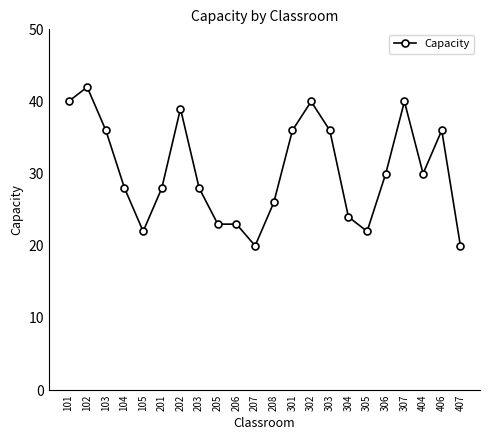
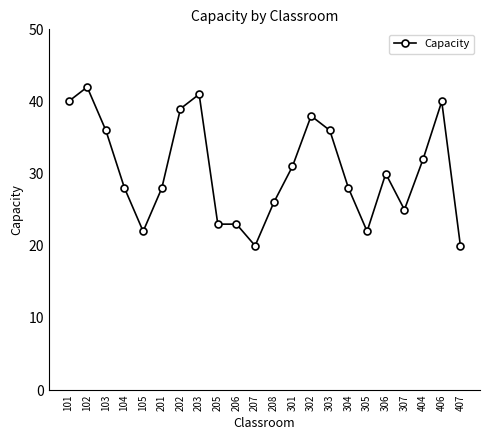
203: 28 -> 41
301: 36 -> 31
302: 40 -> 38
304: 24 -> 28
307: 40 -> 25
404: 30 -> 32
406: 36 -> 40
